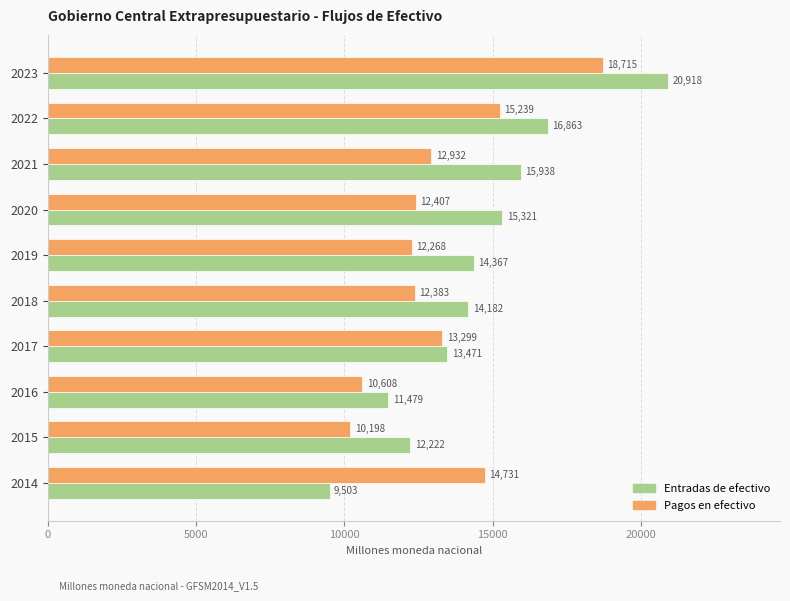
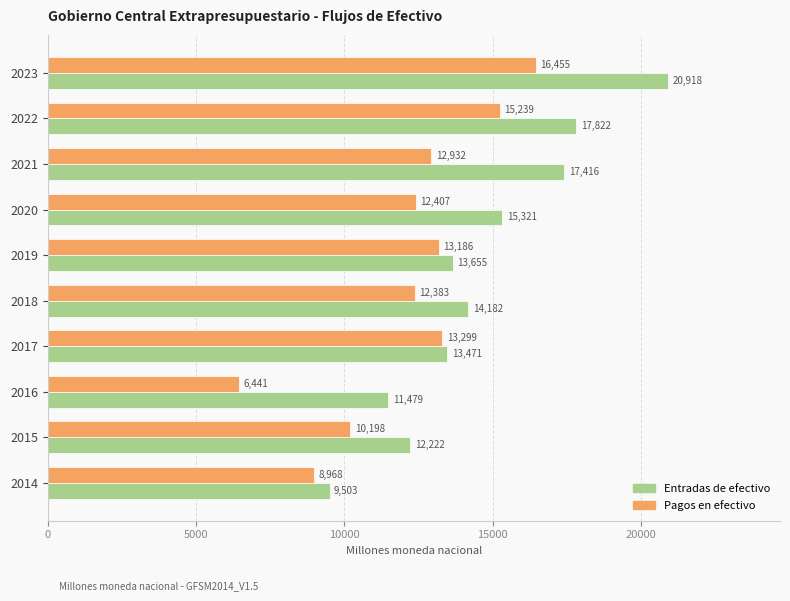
Pagos en efectivo, 2023: 18,715 -> 16,455
Entradas de efectivo, 2022: 16,863 -> 17,822
Entradas de efectivo, 2021: 15,938 -> 17,416
Pagos en efectivo, 2019: 12,268 -> 13,186
Entradas de efectivo, 2019: 14,367 -> 13,655
Pagos en efectivo, 2016: 10,608 -> 6,441
Pagos en efectivo, 2014: 14,731 -> 8,968
